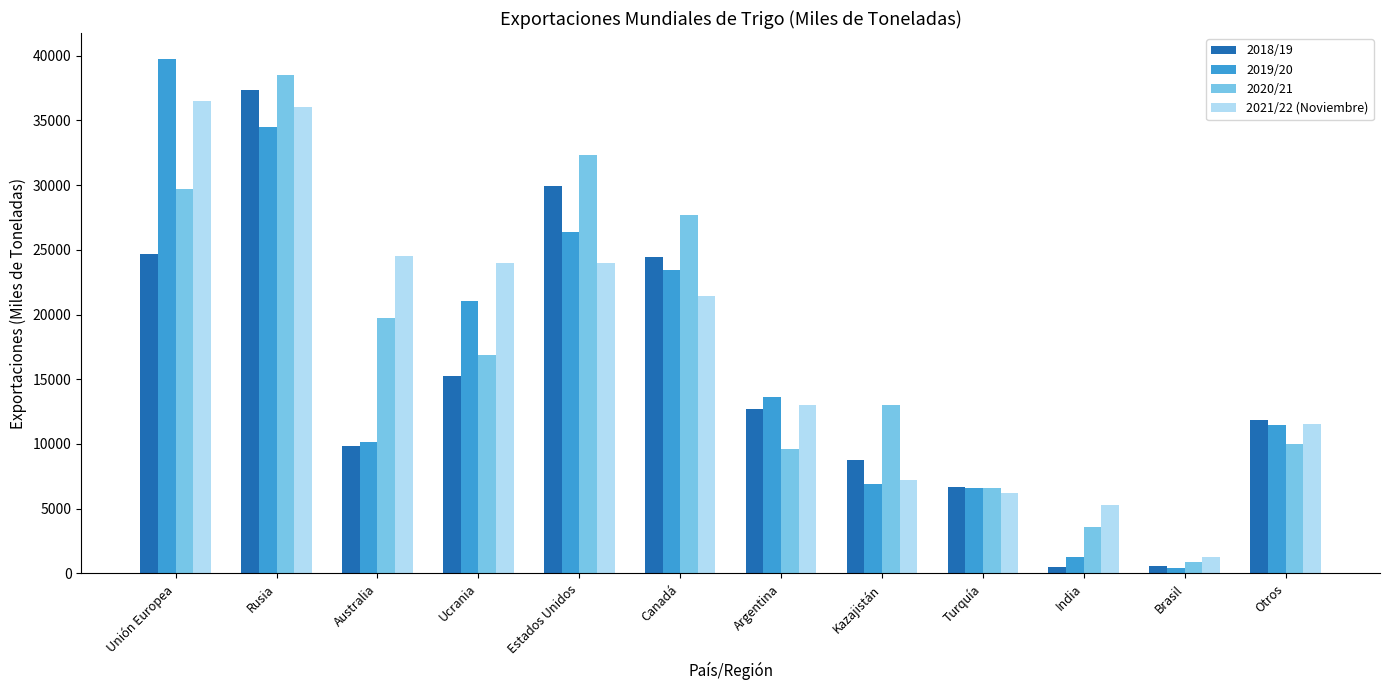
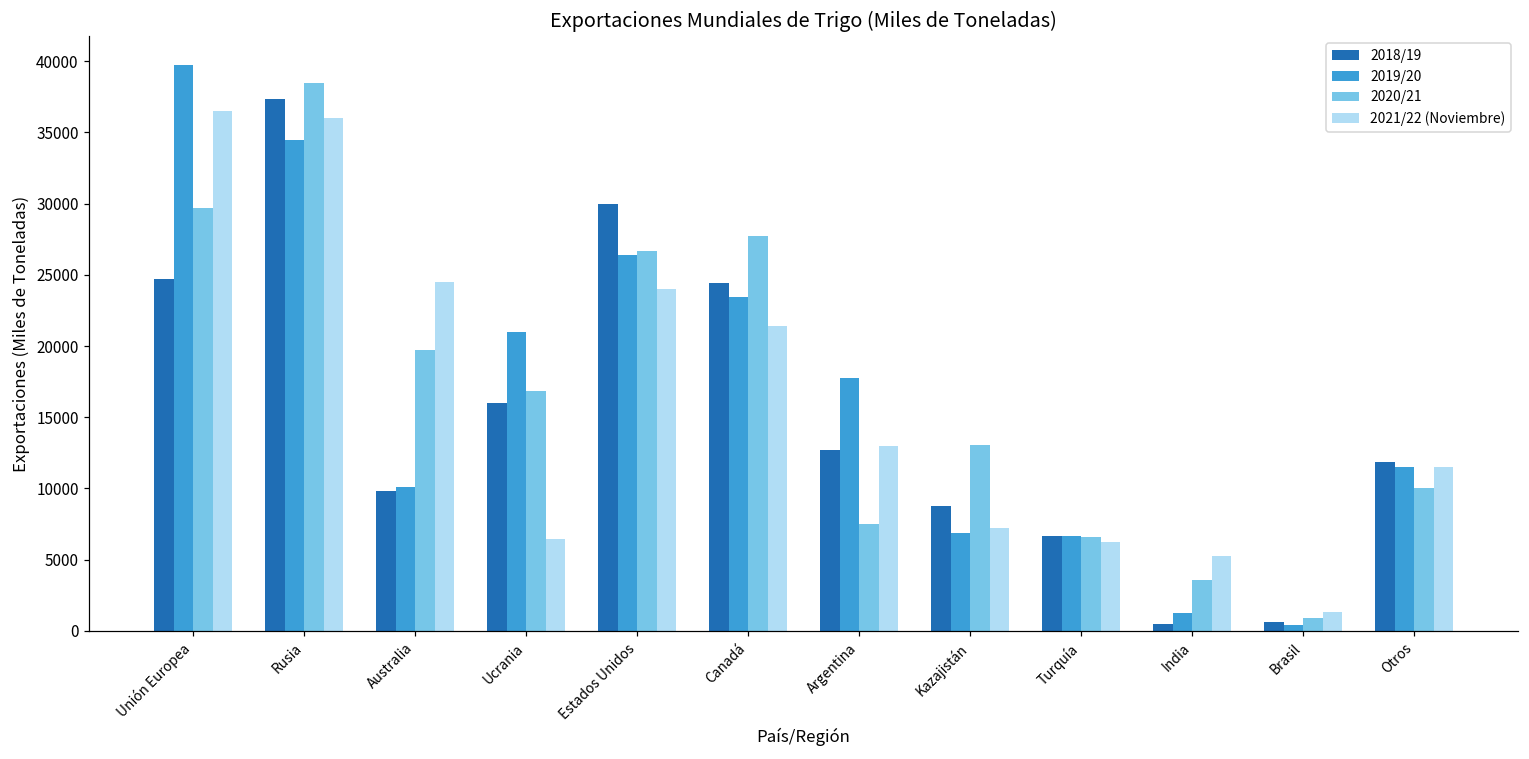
2018/19, Ucrania: 15300 -> 16000
2021/22 (Noviembre), Ucrania: 24000 -> 6400
2020/21, Estados Unidos: 32300 -> 26700
2019/20, Argentina: 13600 -> 17700
2020/21, Argentina: 9600 -> 7500
